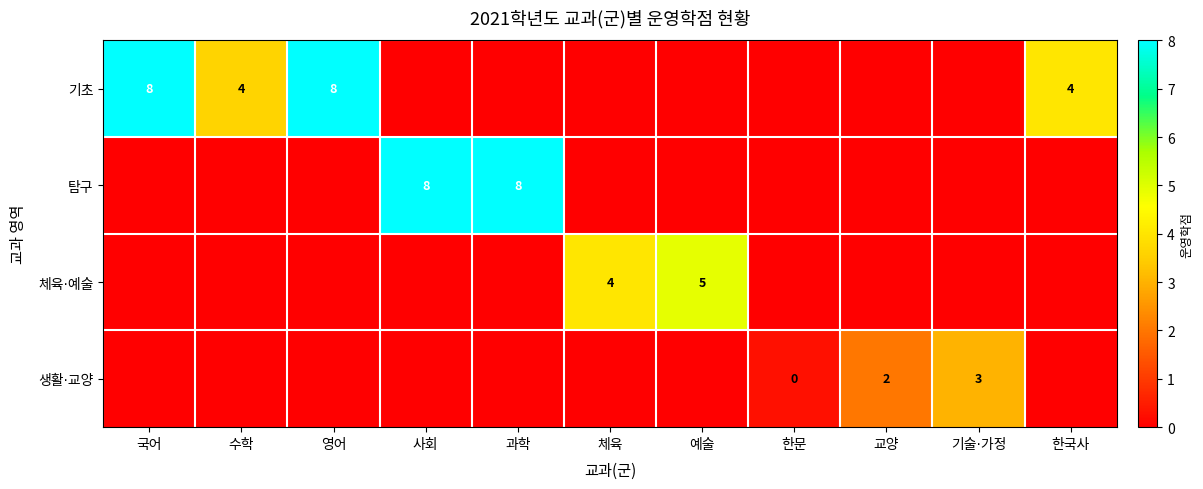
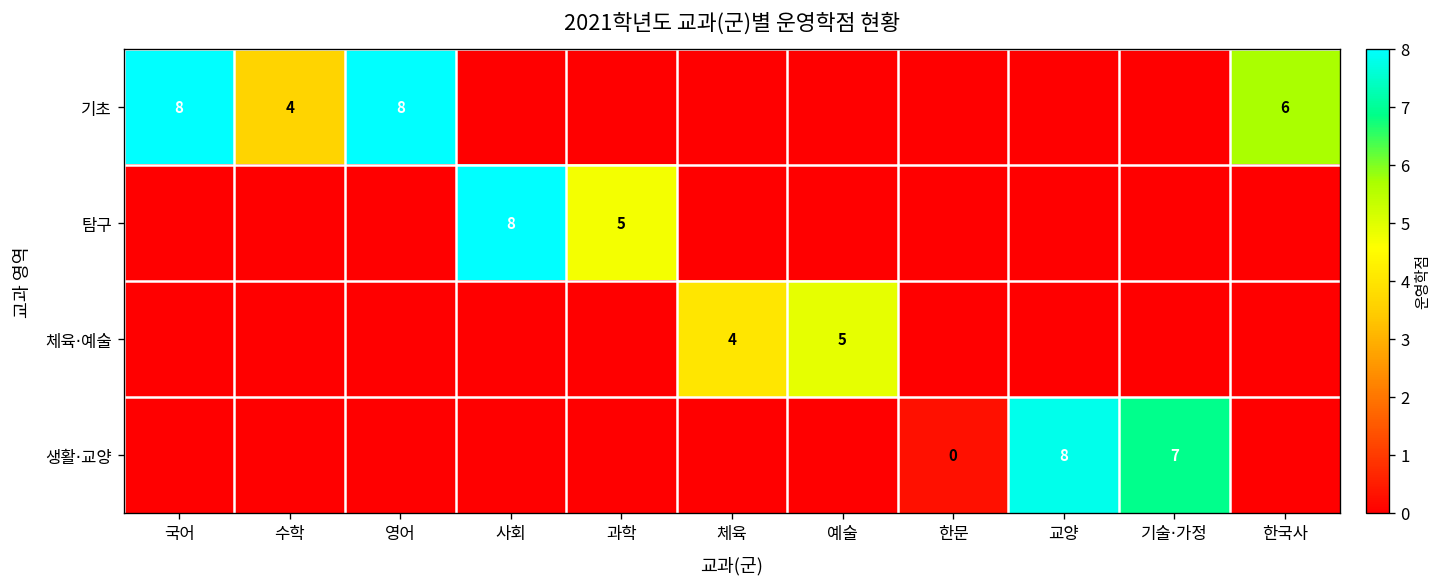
기초, 한국사: 4 -> 6
탐구, 과학: 8 -> 5
생활·교양, 교양: 2 -> 8
생활·교양, 기술·가정: 3 -> 7
